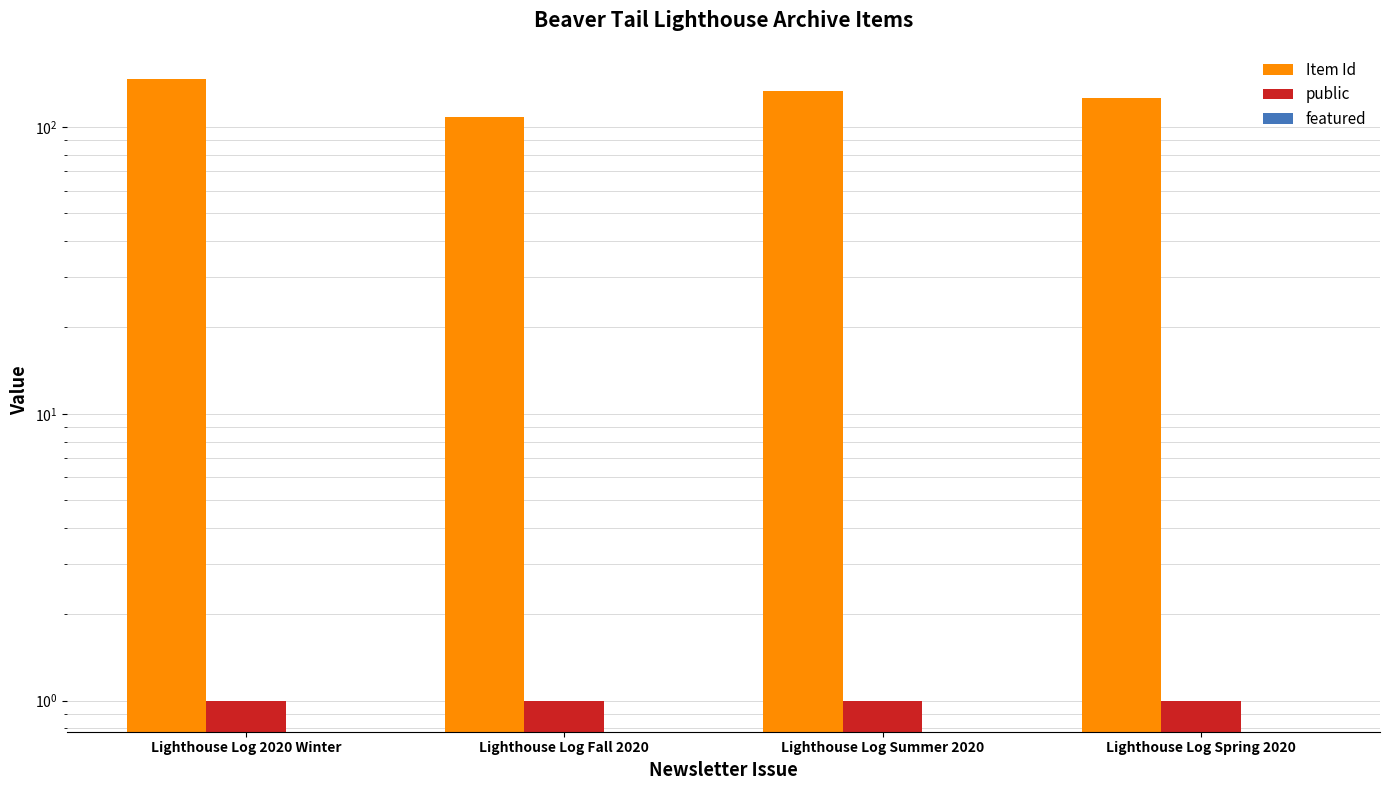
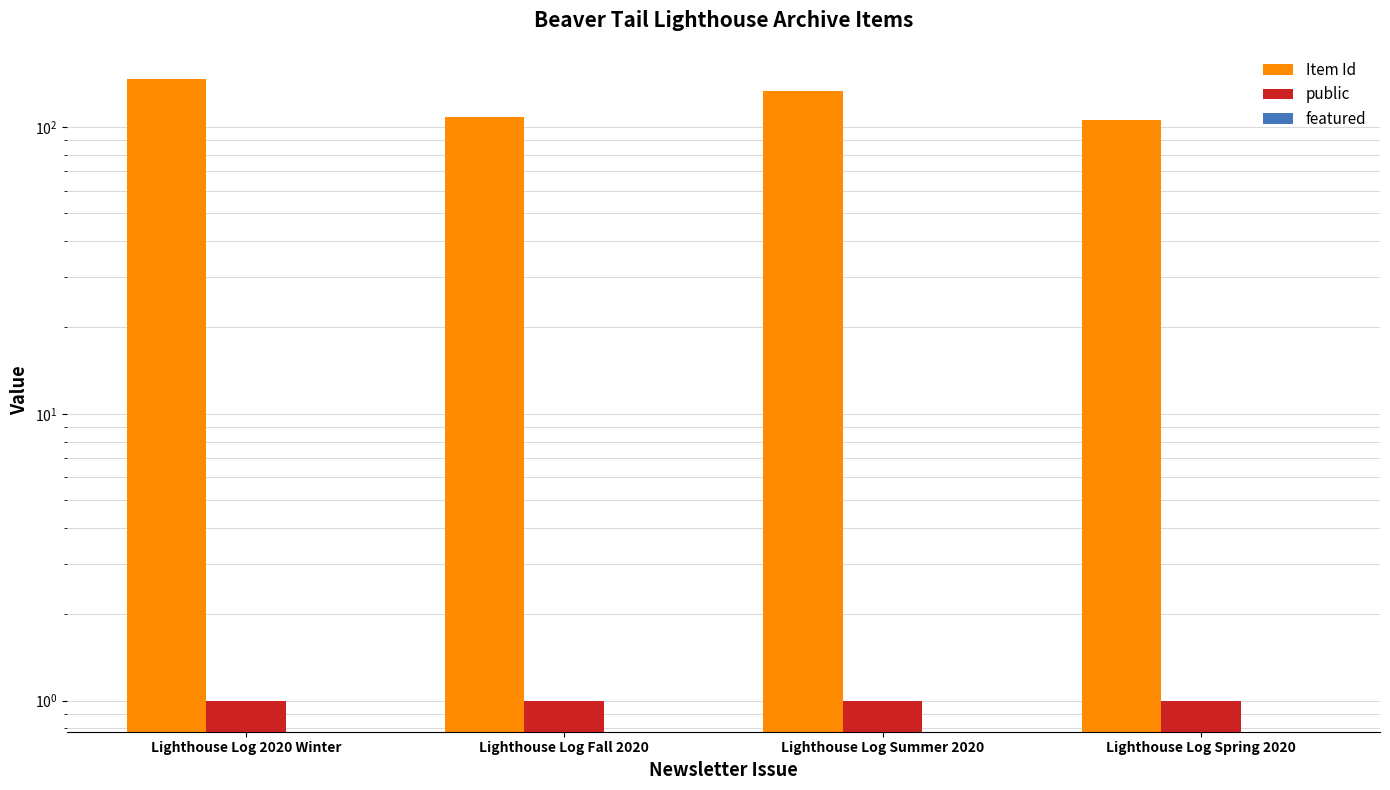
Item Id, Lighthouse Log Spring 2020: 130 -> 106
